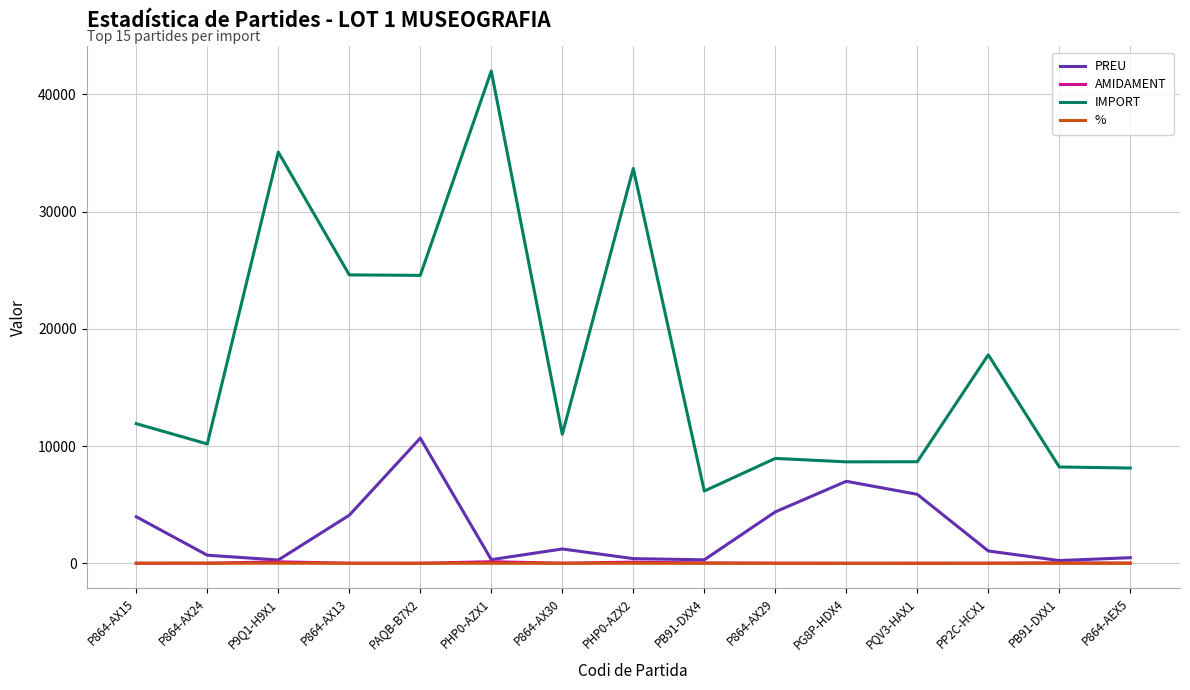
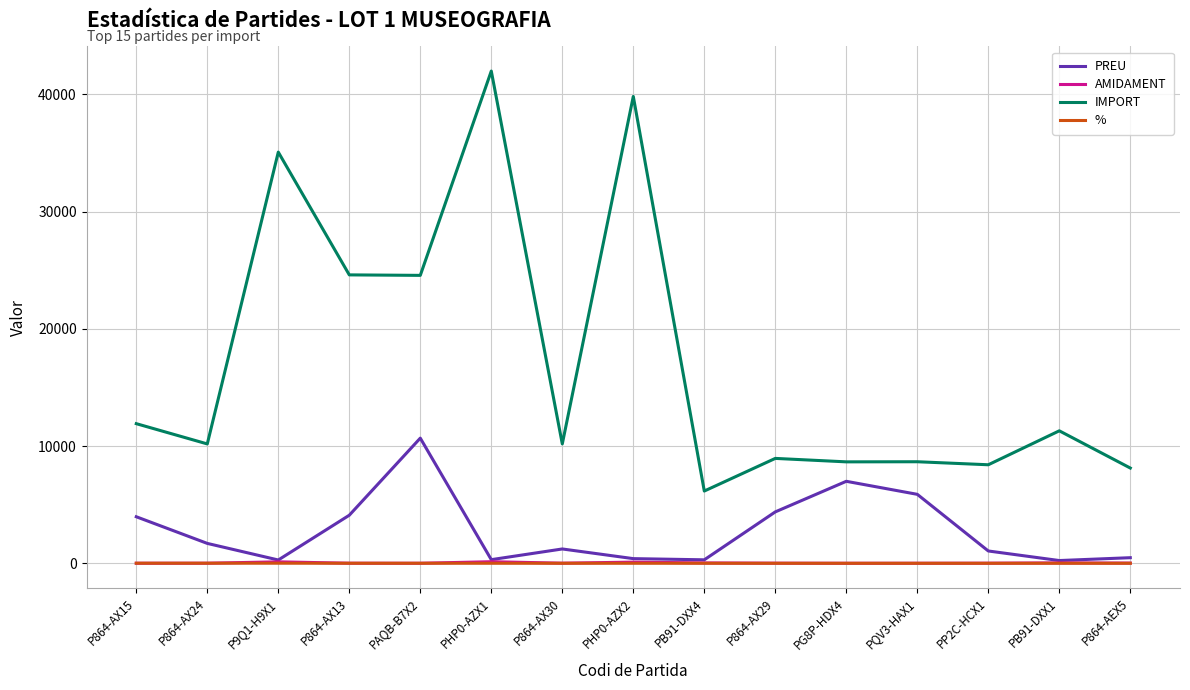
PREU, P864-AX24: 700 -> 1700
IMPORT, P864-AX30: 11000 -> 10200
IMPORT, PHP0-AZX2: 33700 -> 39800
IMPORT, PP2C-HCX1: 17800 -> 8400
IMPORT, PB91-DXX1: 8200 -> 11300
